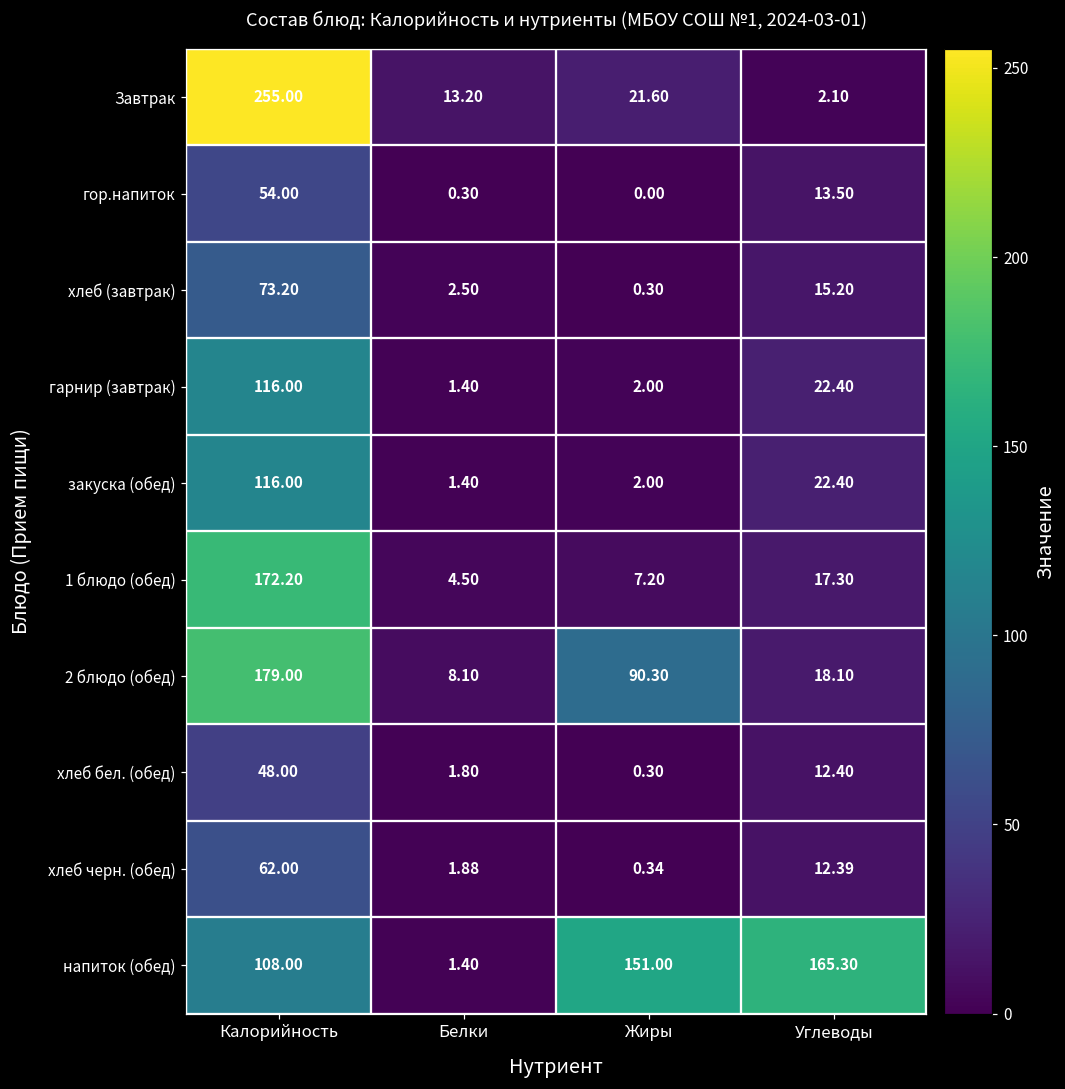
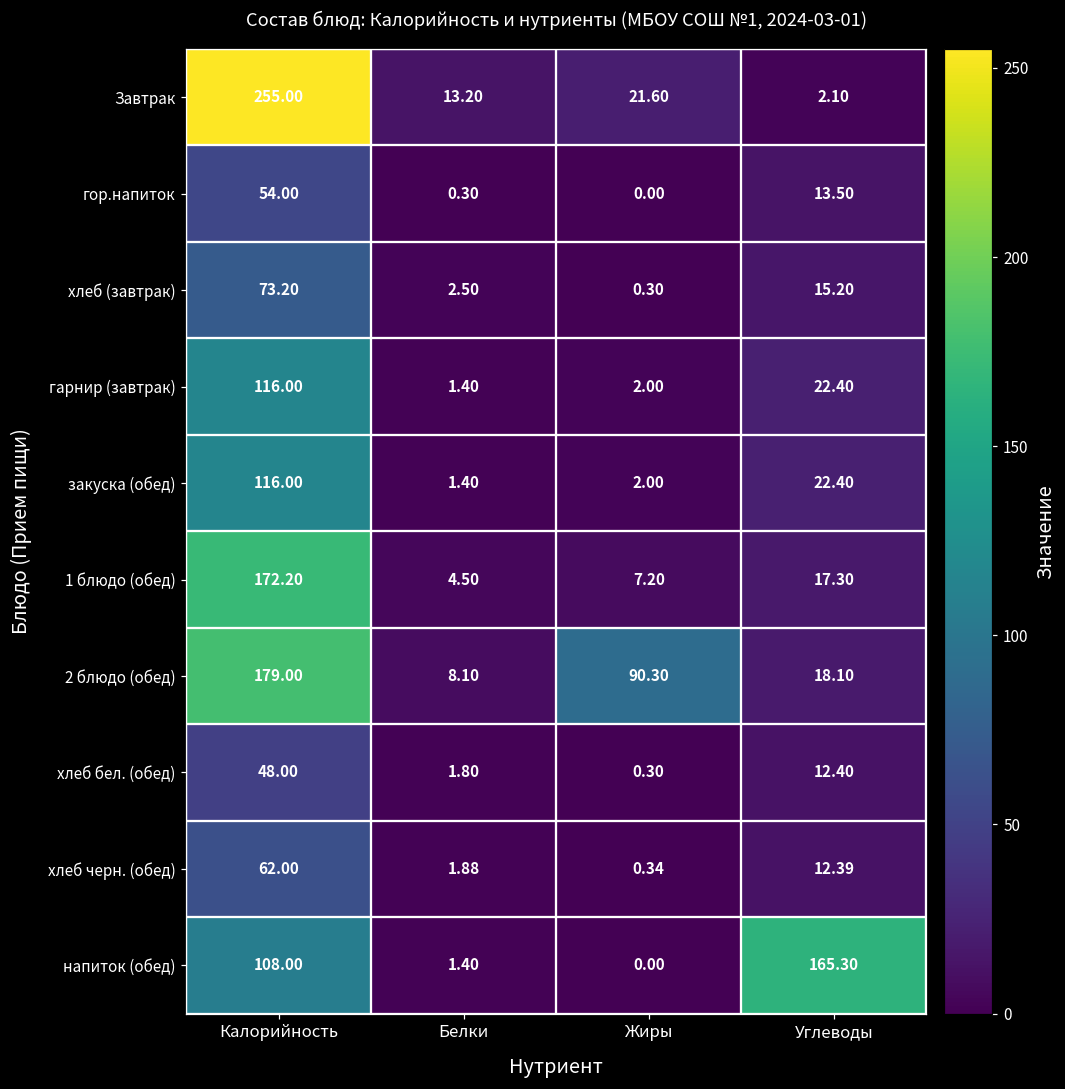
напиток (обед), Жиры: 151.00 -> 0.00
